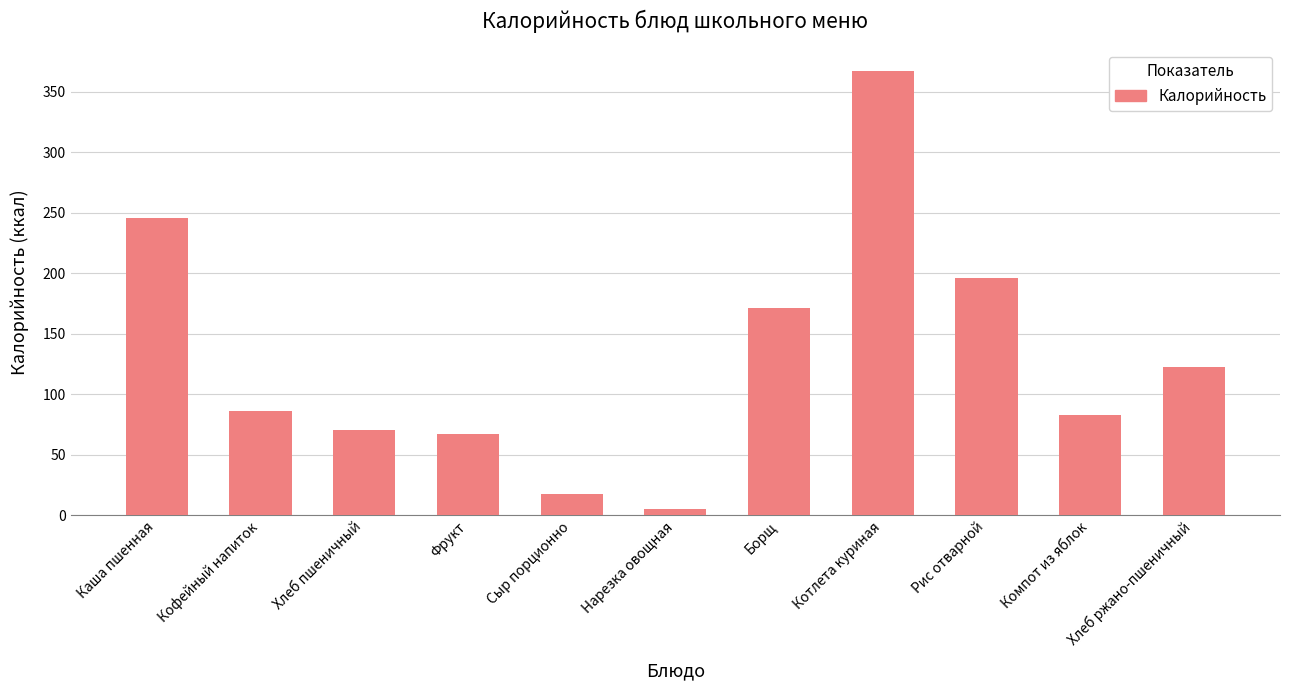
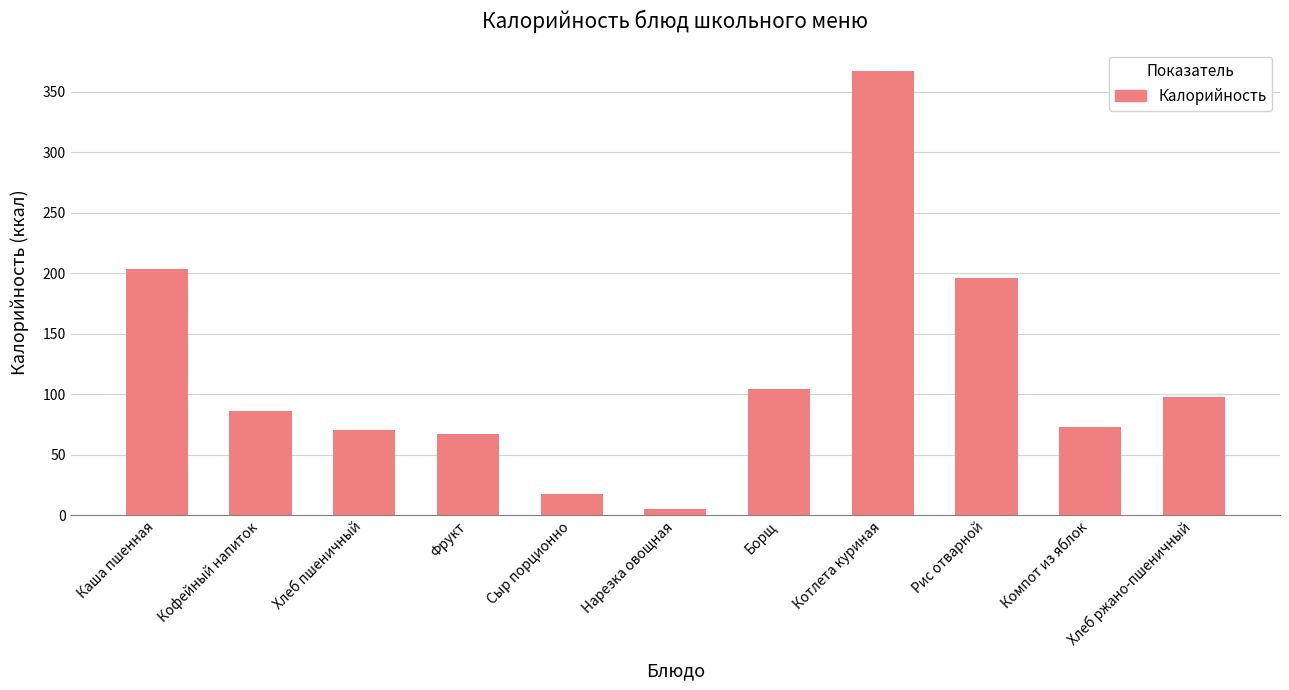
Каша пшенная: 246 -> 203
Борщ: 171 -> 104
Компот из яблок: 82 -> 73
Хлеб ржано-пшеничный: 122 -> 98
